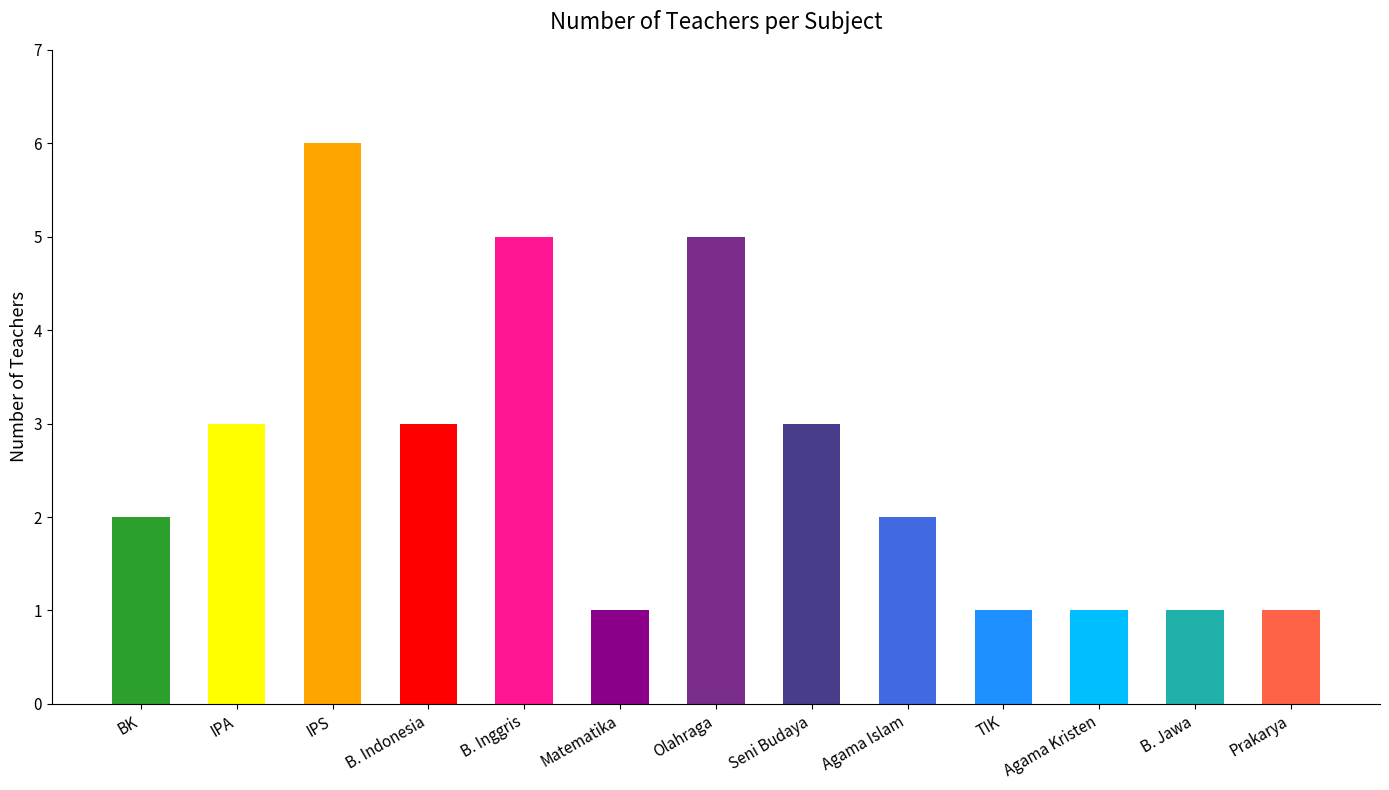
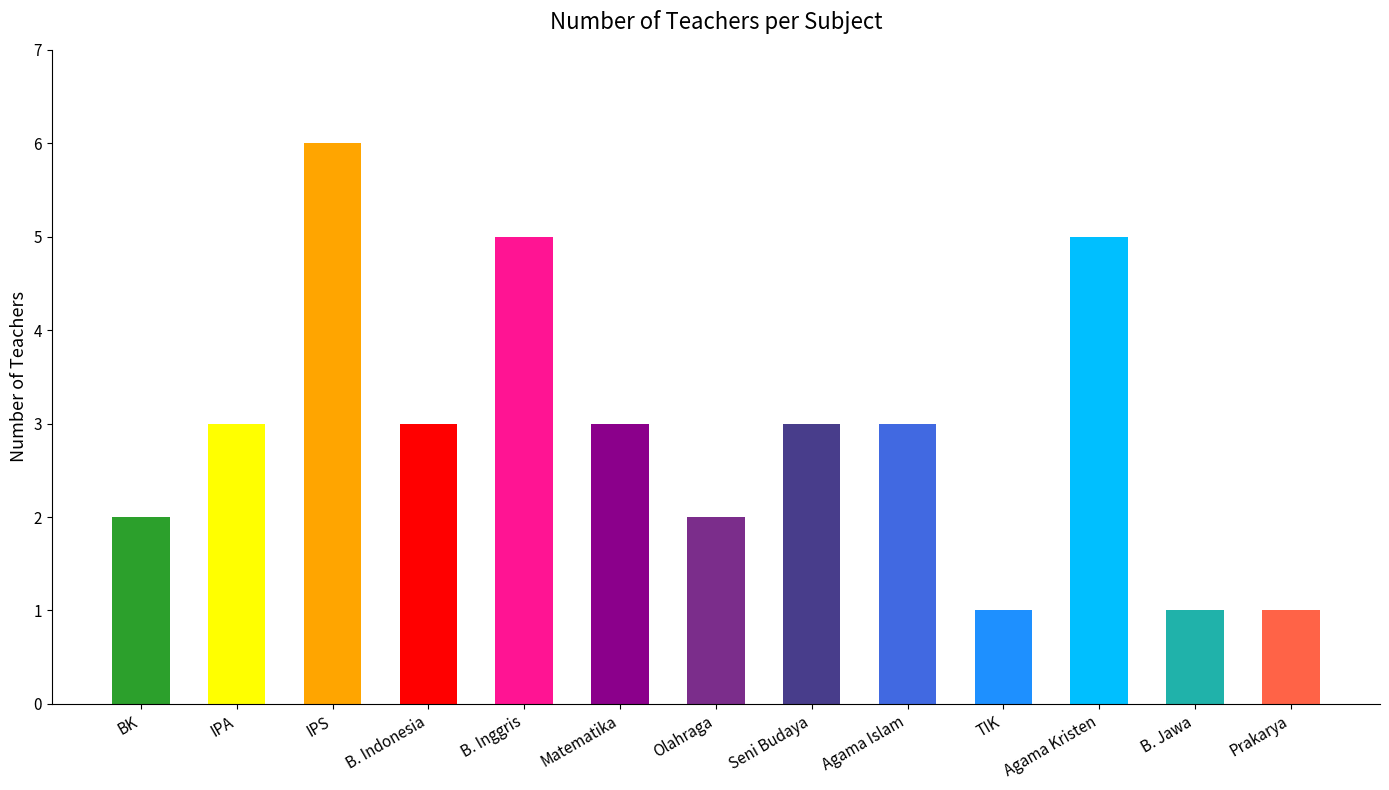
Matematika: 1 -> 3
Olahraga: 5 -> 2
Agama Islam: 2 -> 3
Agama Kristen: 1 -> 5
